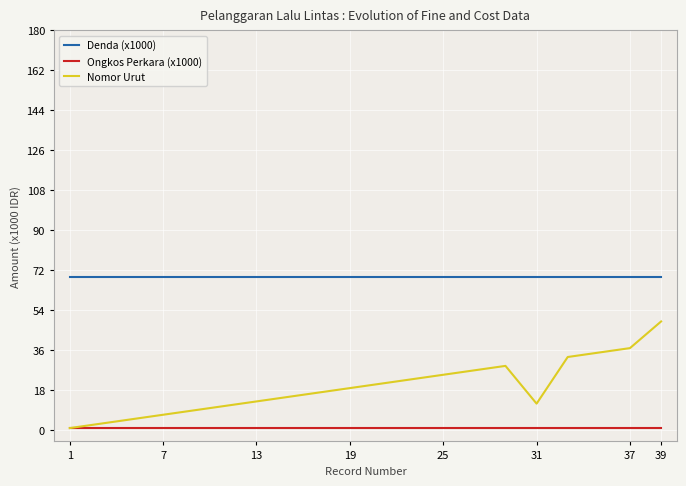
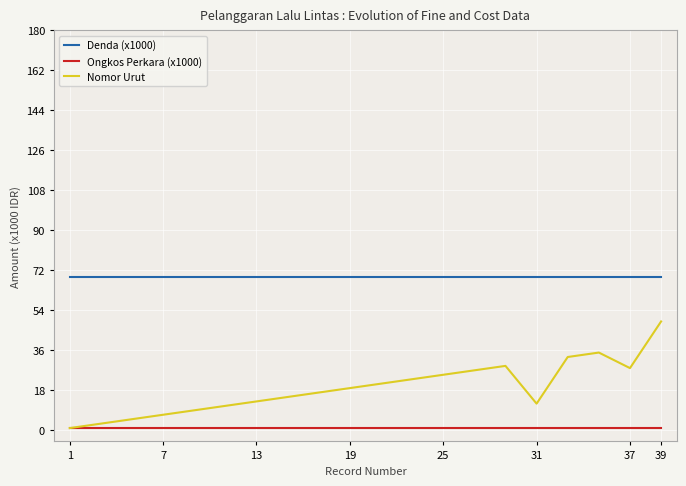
Nomor Urut, 37: 37 -> 28
